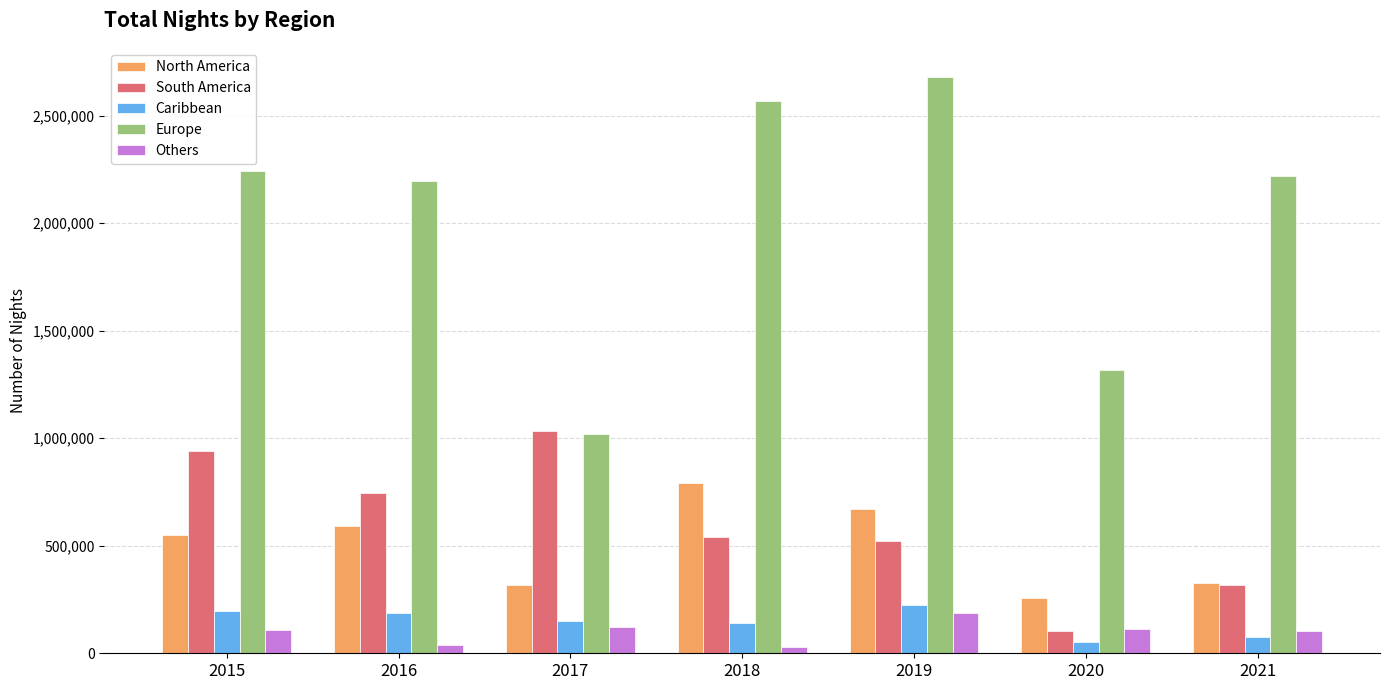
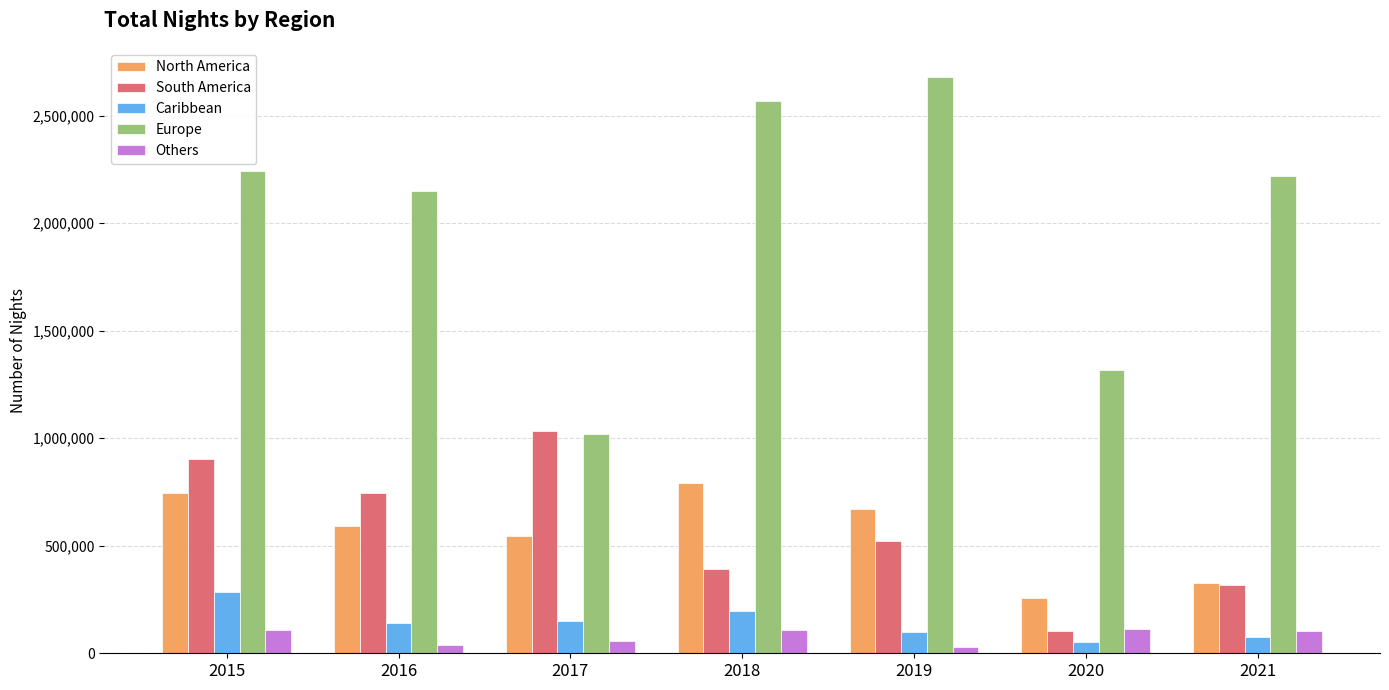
North America, 2015: 550,000 -> 750,000
South America, 2015: 940,000 -> 900,000
Caribbean, 2015: 190,000 -> 280,000
Caribbean, 2016: 190,000 -> 140,000
Europe, 2016: 2,200,000 -> 2,150,000
North America, 2017: 320,000 -> 550,000
Others, 2017: 120,000 -> 60,000
South America, 2018: 540,000 -> 390,000
Caribbean, 2018: 140,000 -> 200,000
Others, 2018: 30,000 -> 110,000
Caribbean, 2019: 230,000 -> 100,000
Others, 2019: 190,000 -> 30,000
